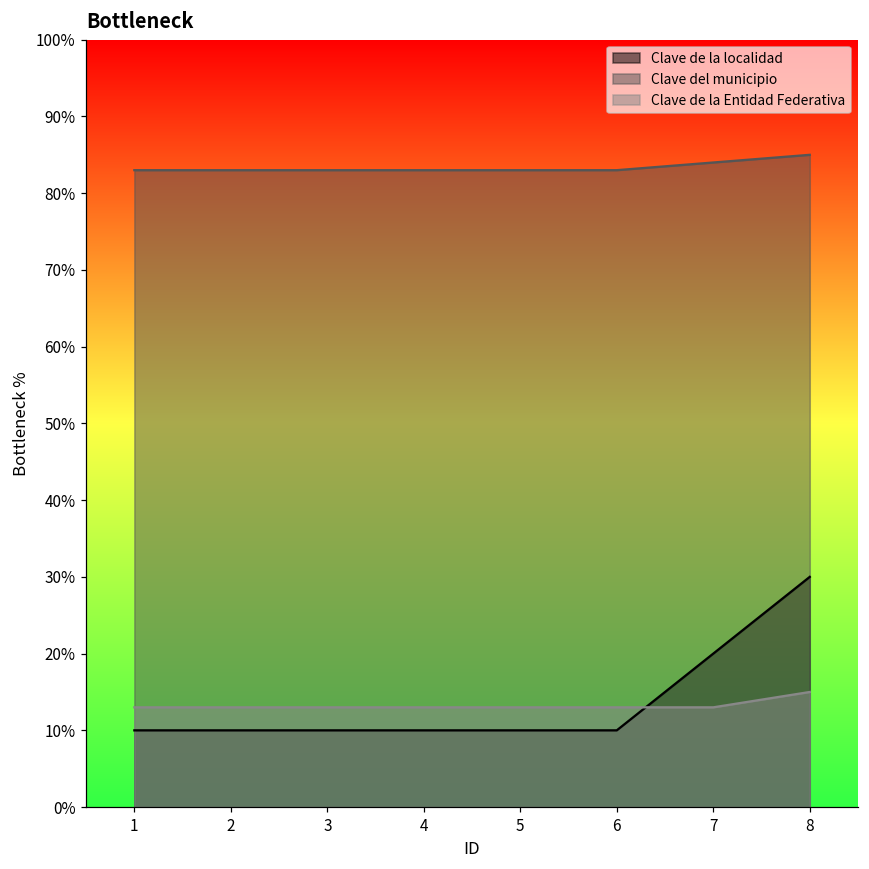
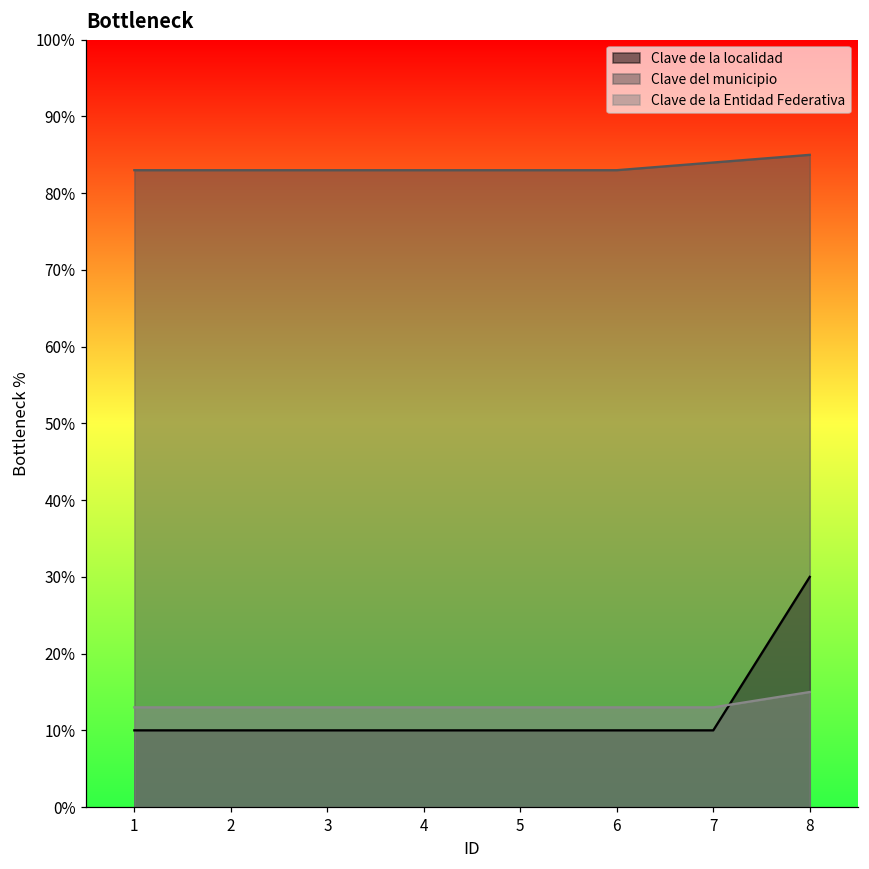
Clave de la localidad, 7: 20% -> 10%
